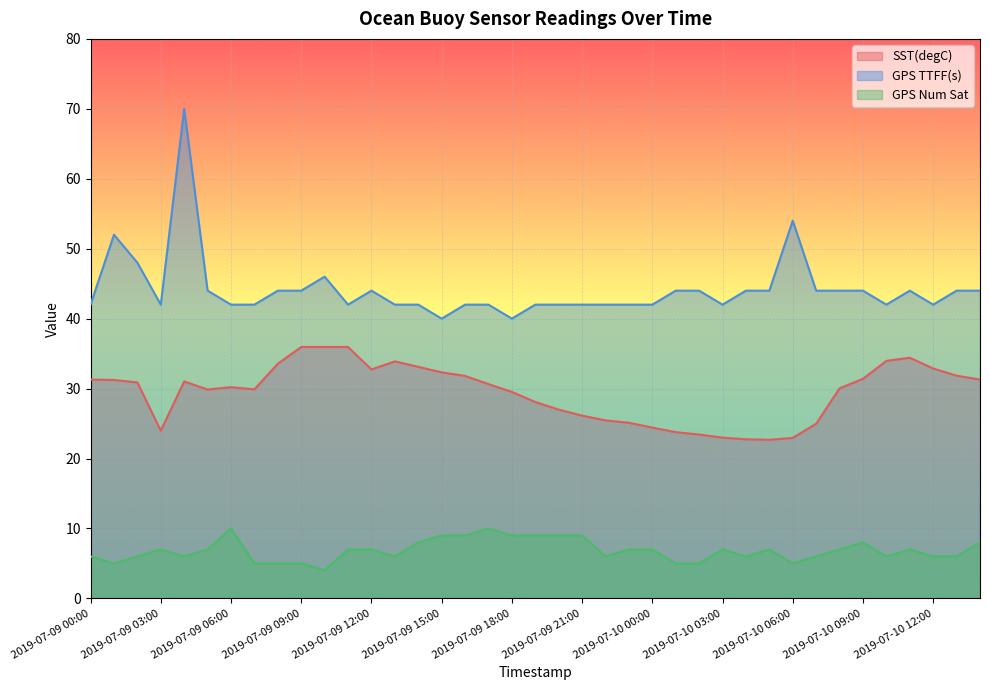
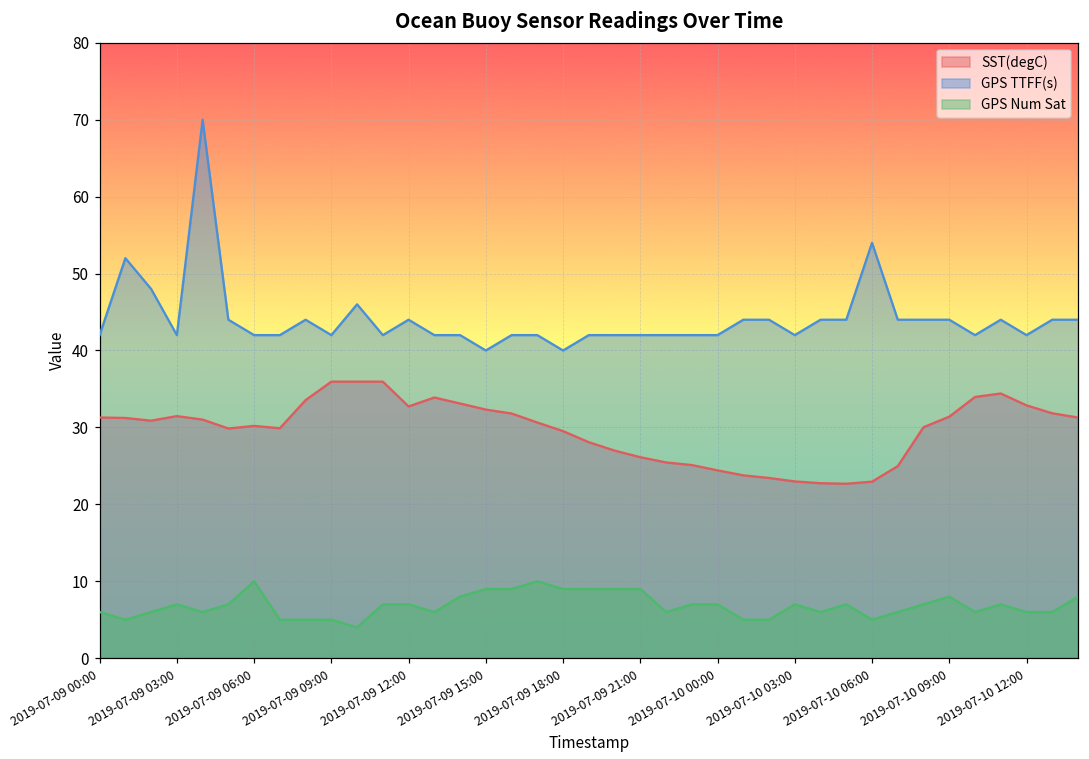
SST(degC), 2019-07-09 03:00: 24 -> 31
GPS TTFF(s), 2019-07-09 09:00: 44 -> 42
